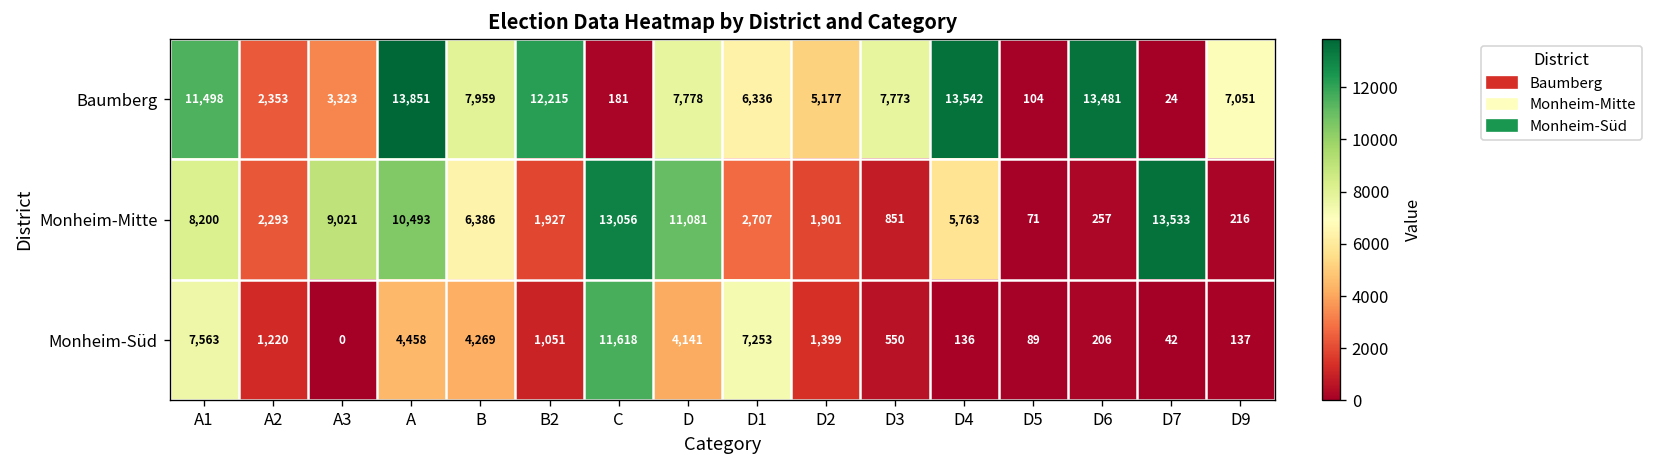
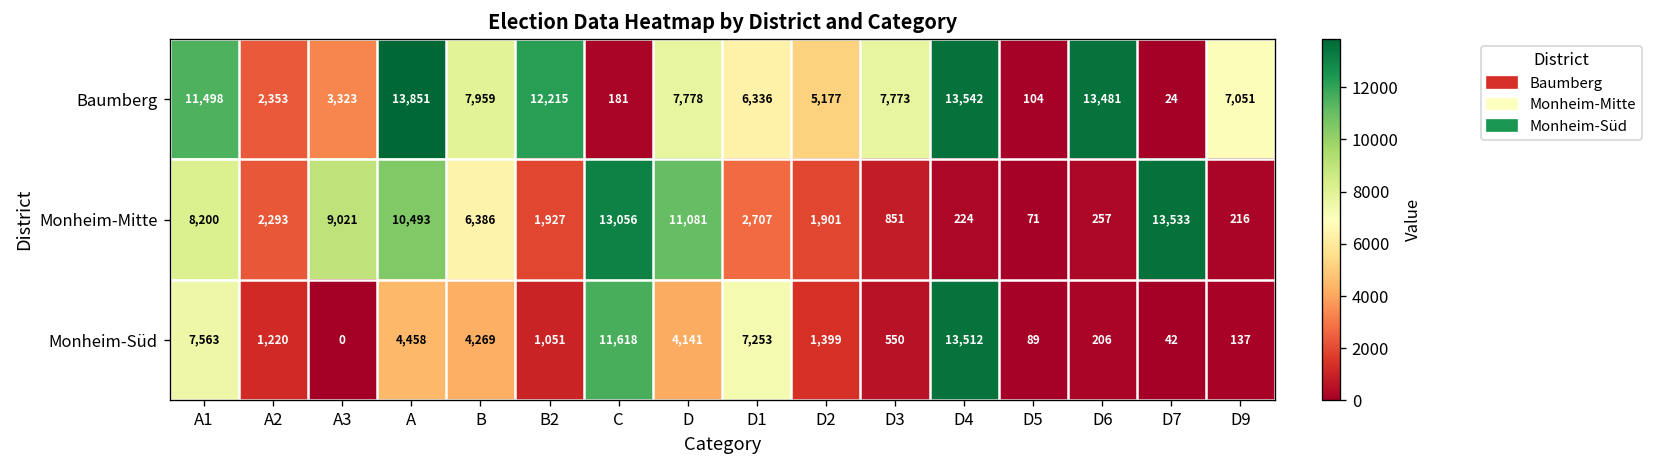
Monheim-Mitte, D4: 5,763 -> 224
Monheim-Süd, D4: 136 -> 13,512
